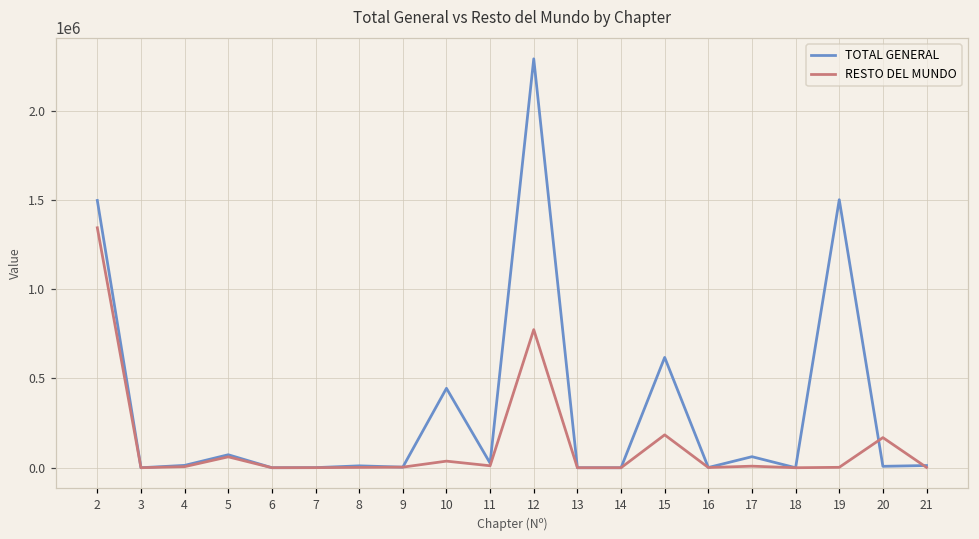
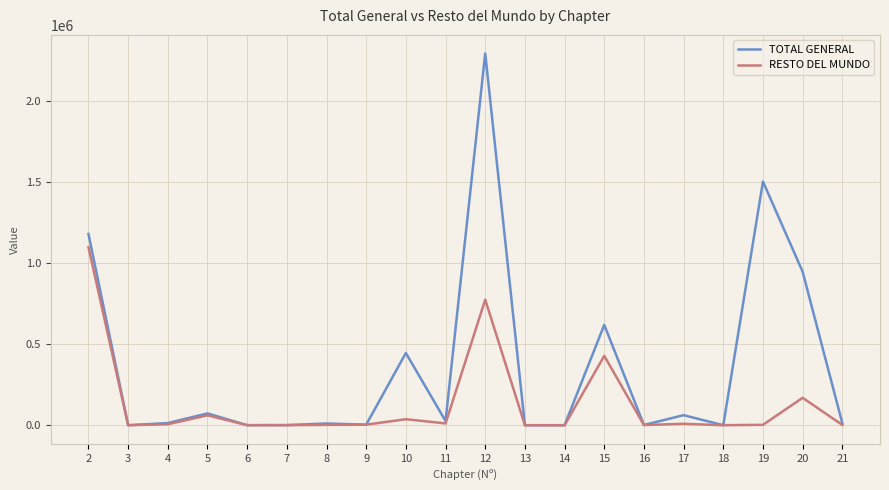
TOTAL GENERAL, 2: 1500000 -> 1180000
RESTO DEL MUNDO, 2: 1340000 -> 1100000
RESTO DEL MUNDO, 15: 180000 -> 430000
TOTAL GENERAL, 20: 10000 -> 950000
